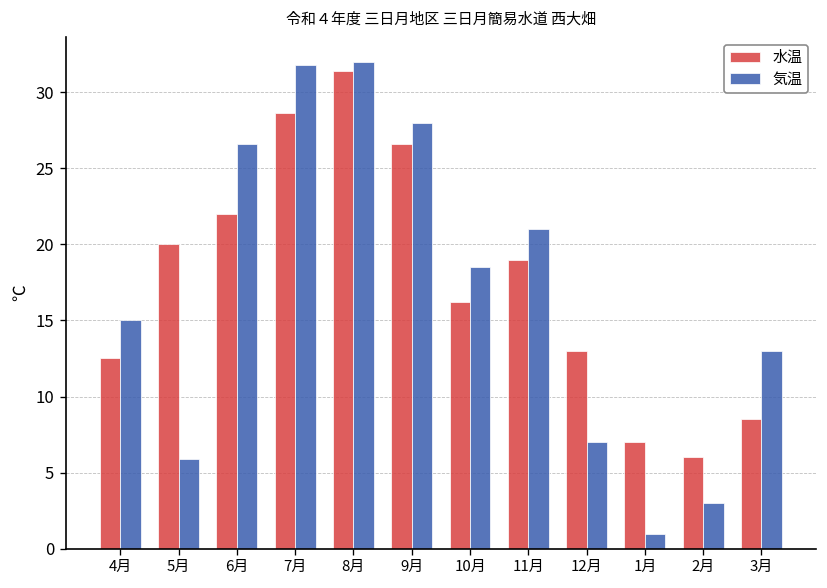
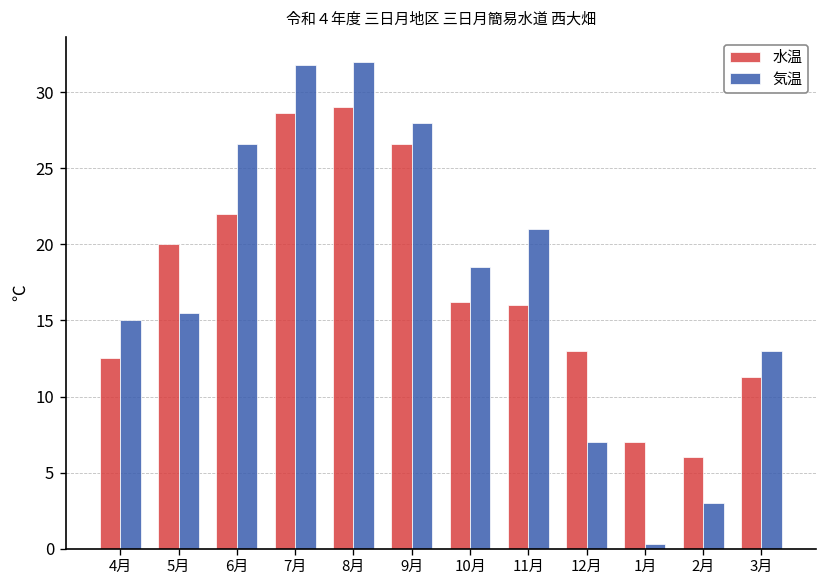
気温, 5月: 5.9 -> 15.5
水温, 8月: 31.4 -> 29.0
水温, 11月: 19 -> 16
気温, 1月: 1.0 -> 0.3
水温, 3月: 8.5 -> 11.3
